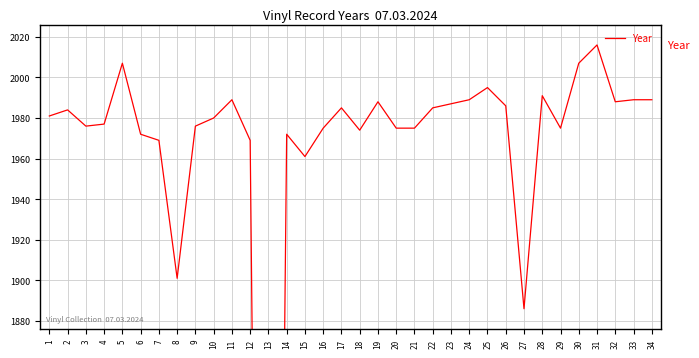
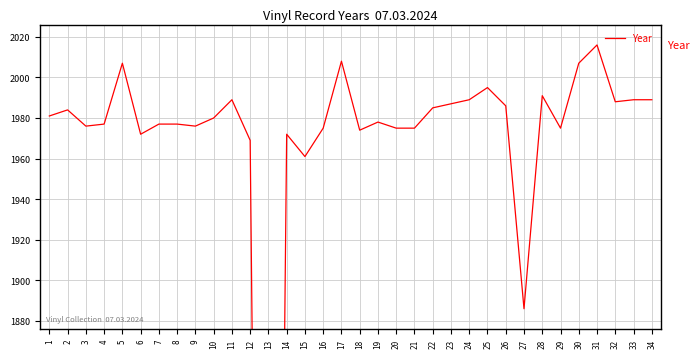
7: 1969 -> 1977
8: 1901 -> 1977
17: 1985 -> 2008
19: 1988 -> 1978
